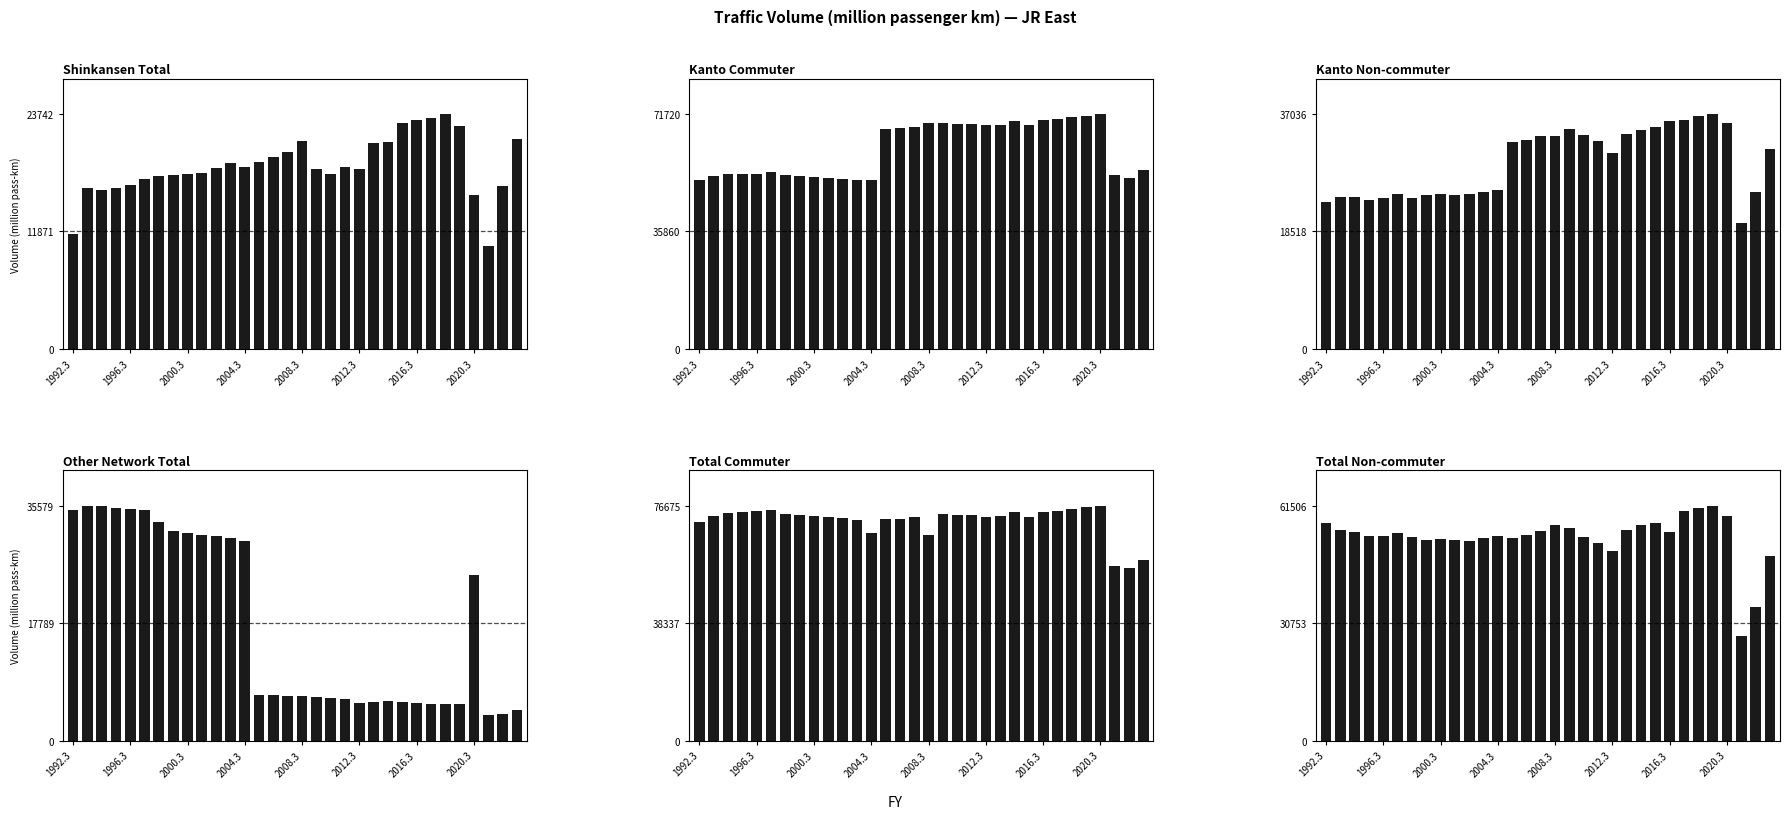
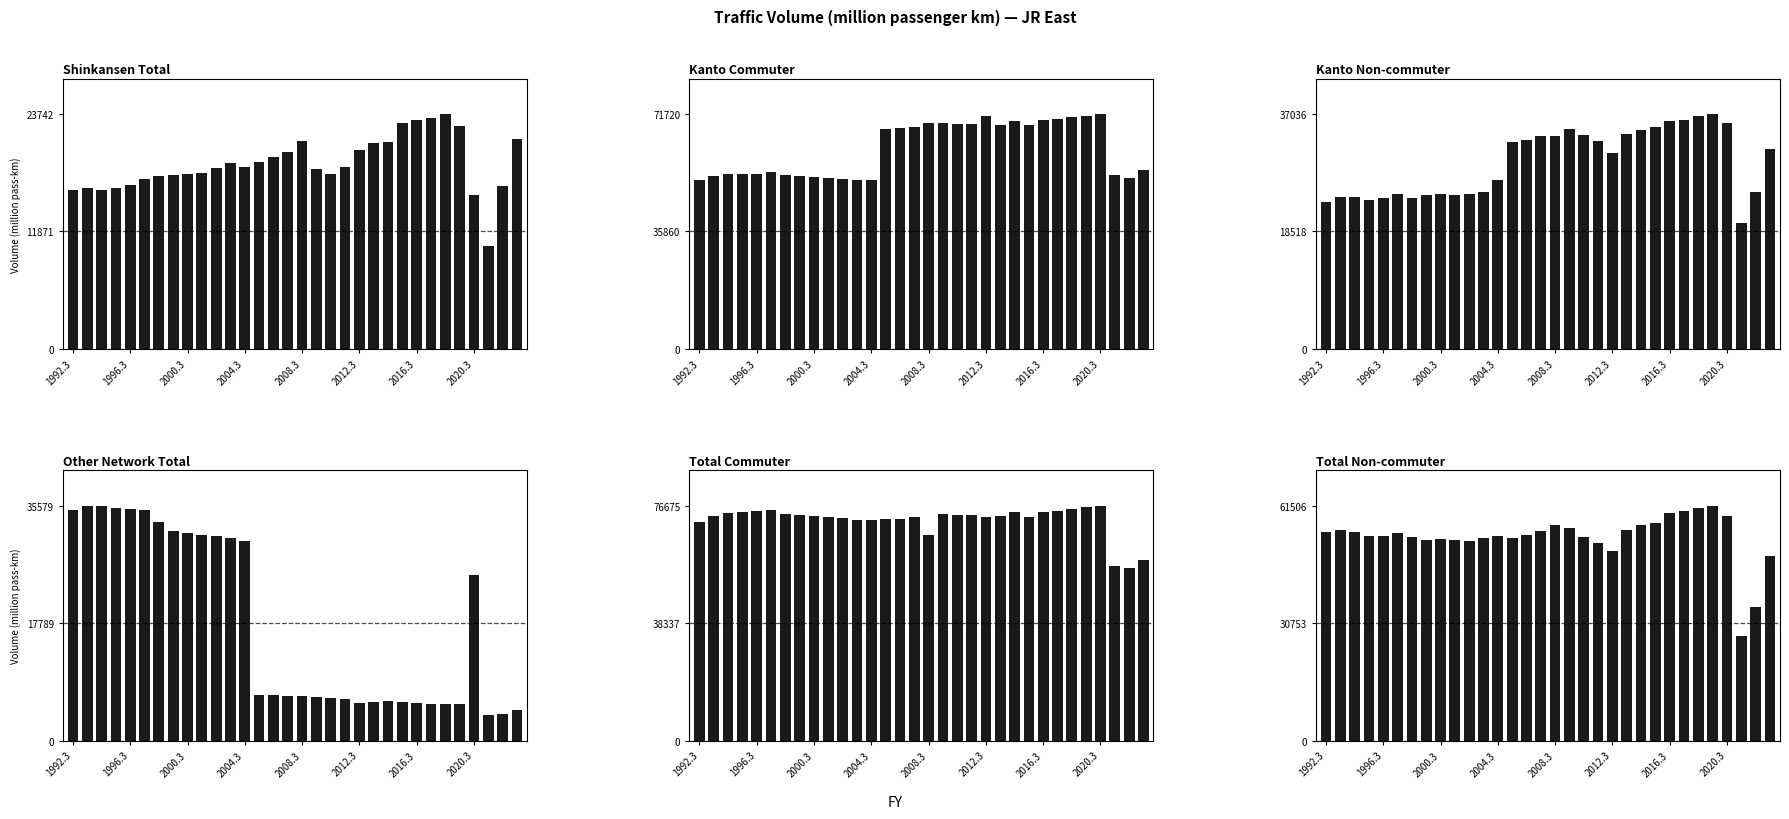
Shinkansen Total, 1992.3: 12000 -> 16000
Shinkansen Total, 2012.3: 18000 -> 20000
Kanto Commuter, 2012.3: 68000 -> 71000
Kanto Non-commuter, 2004.3: 25000 -> 27000
Total Commuter, 2004.3: 68000 -> 72000
Total Non-commuter, 1992.3: 57000 -> 55000
Total Non-commuter, 2016.3: 55000 -> 60000
